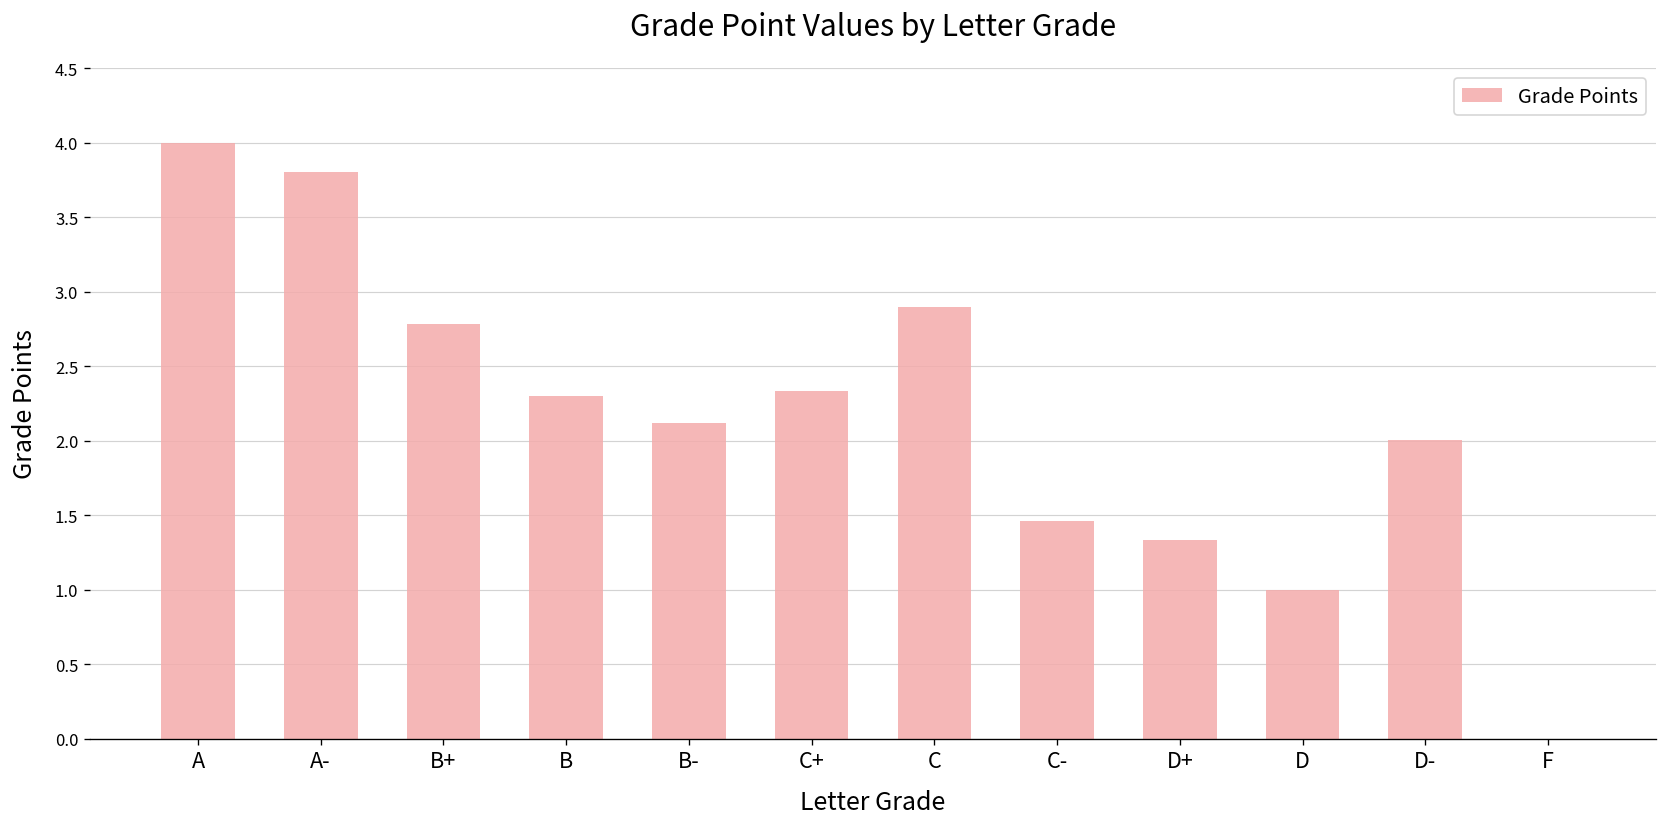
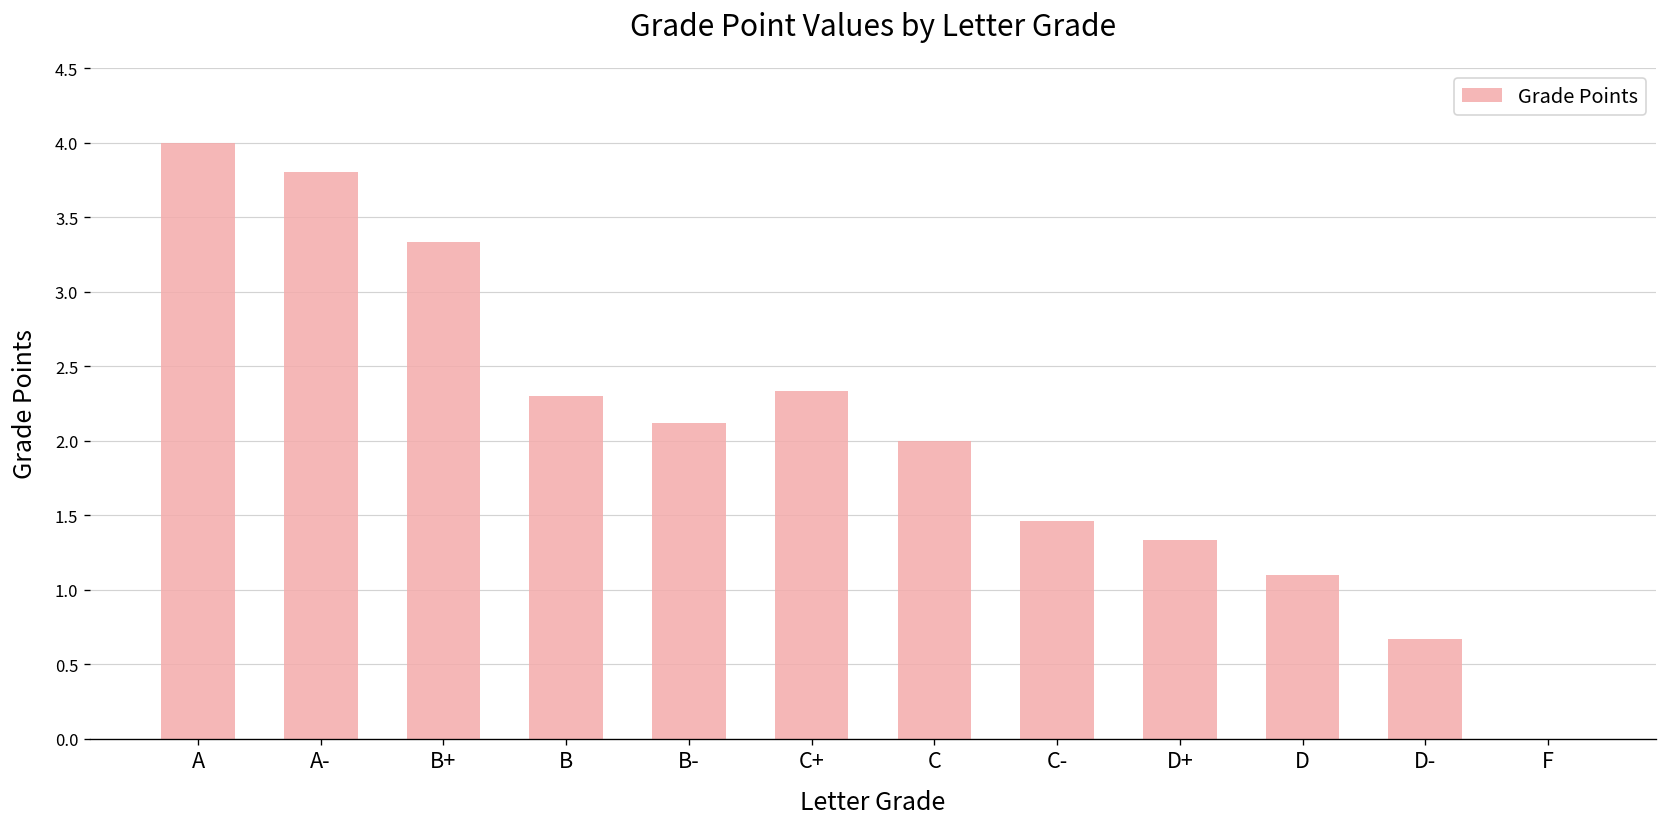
B+: 2.78 -> 3.33
C: 2.9 -> 2.0
D: 1.0 -> 1.1
D-: 2.00 -> 0.67
